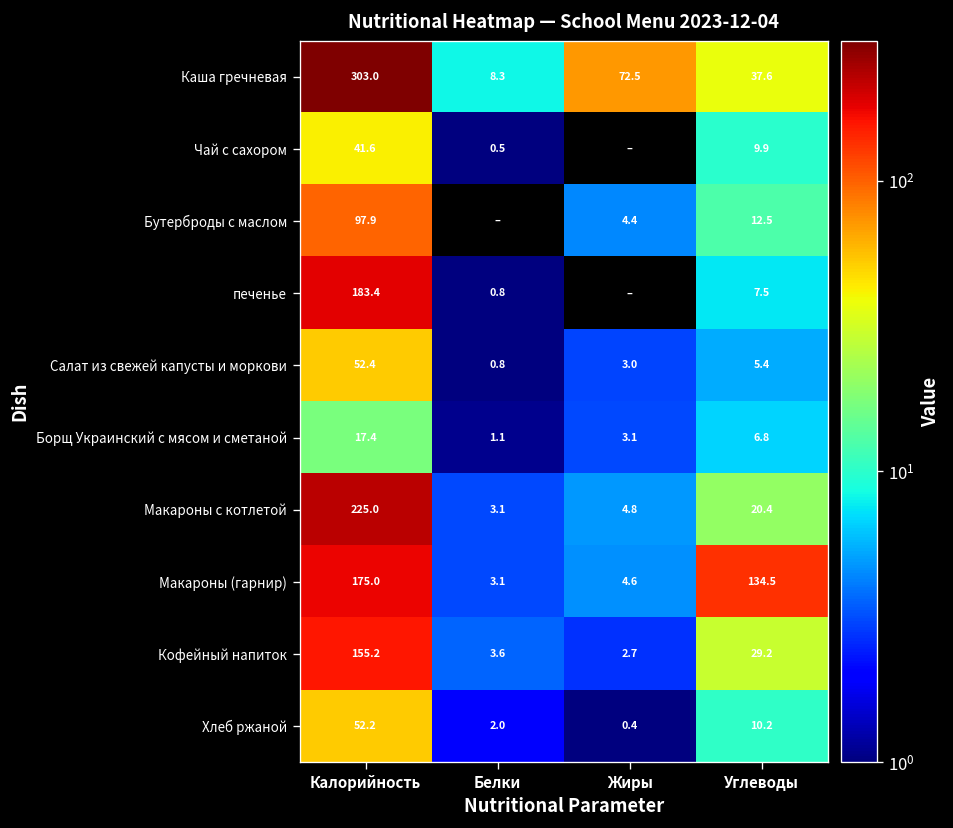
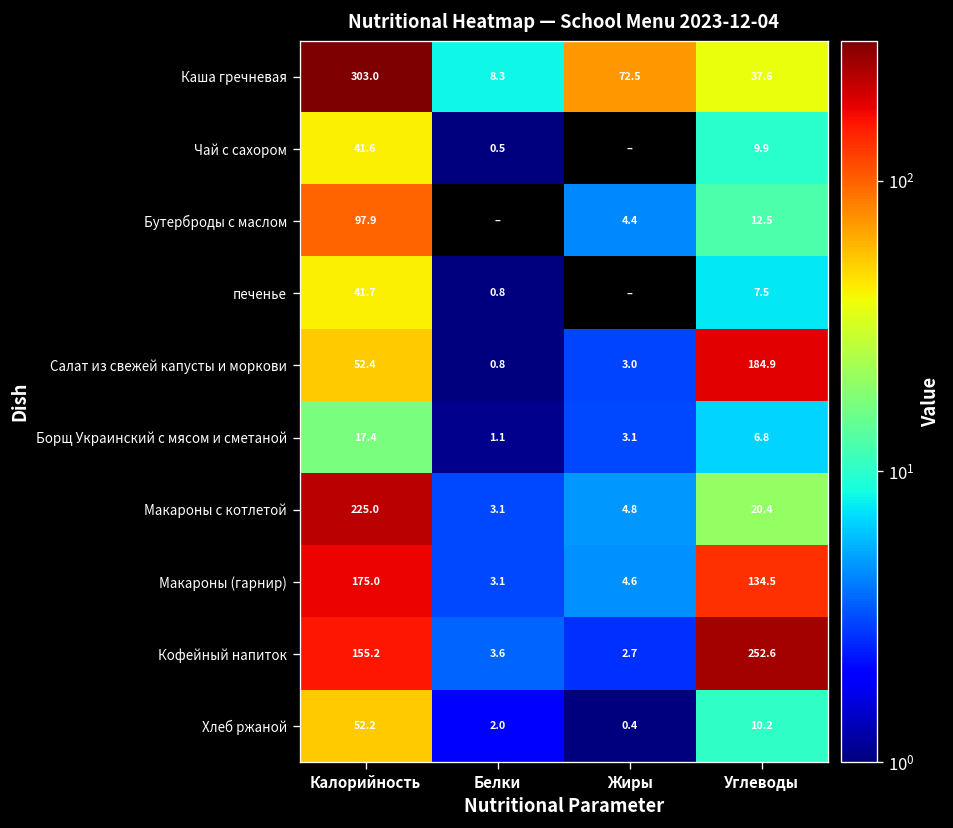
печенье, Калорийность: 183.4 -> 41.7
Салат из свежей капусты и моркови, Углеводы: 5.4 -> 184.9
Кофейный напиток, Углеводы: 29.2 -> 252.6
